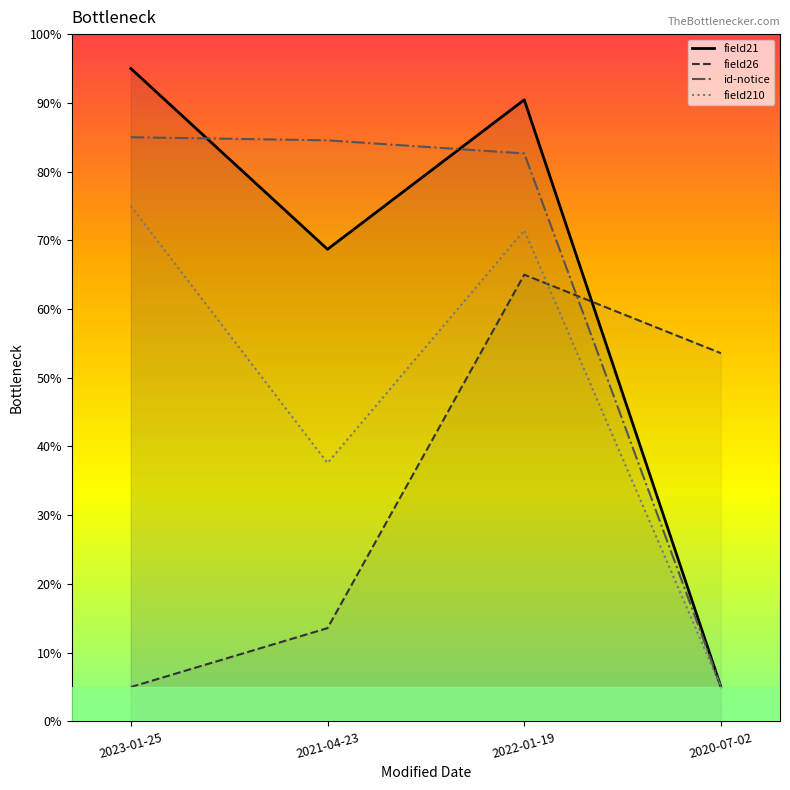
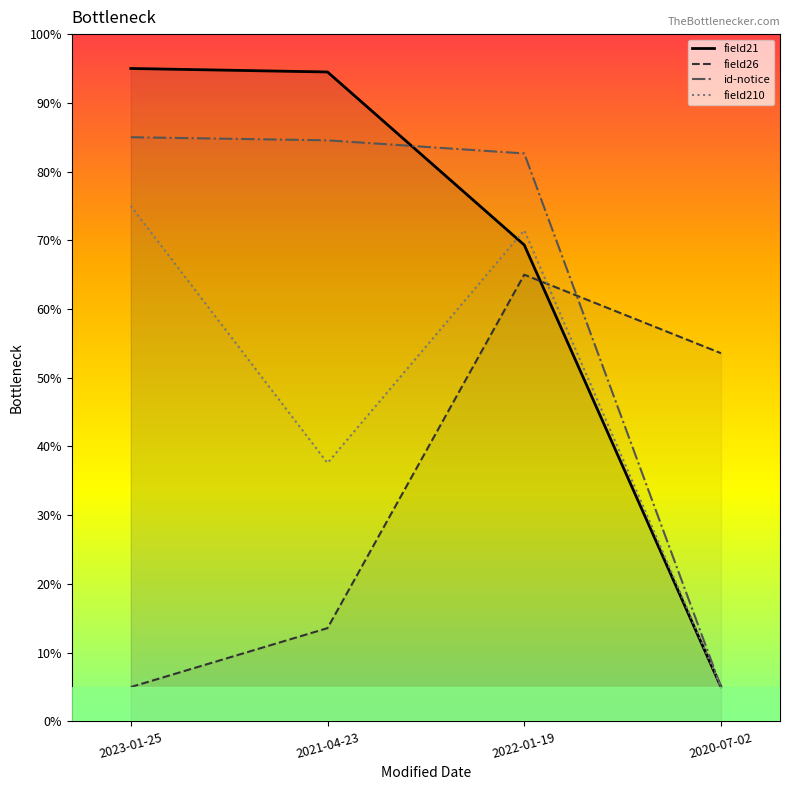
field21, 2021-04-23: 69% -> 94%
field21, 2022-01-19: 90% -> 69%
